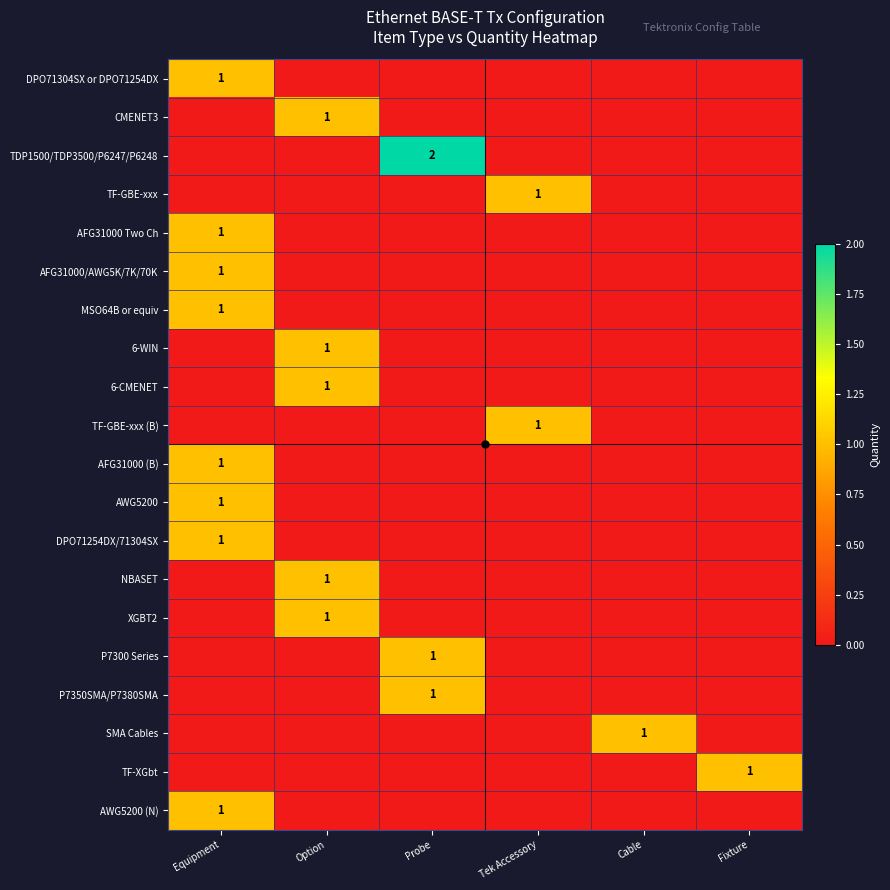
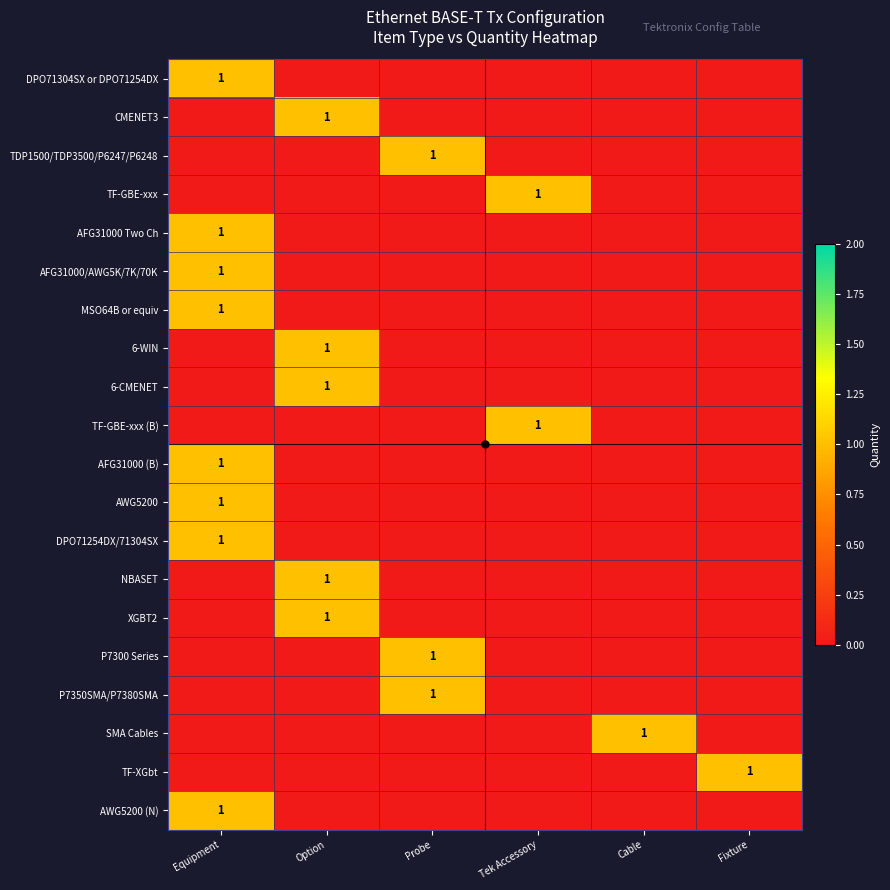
TDP1500/TDP3500/P6247/P6248, Probe: 2 -> 1
